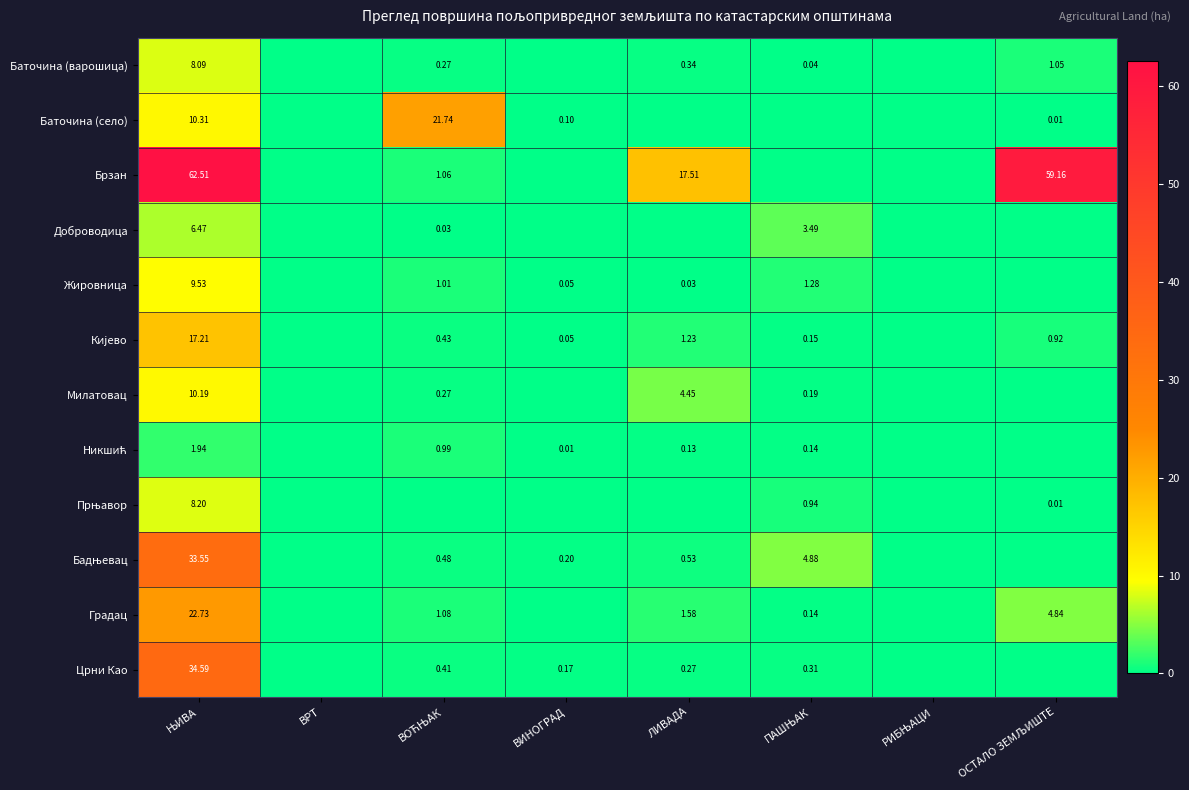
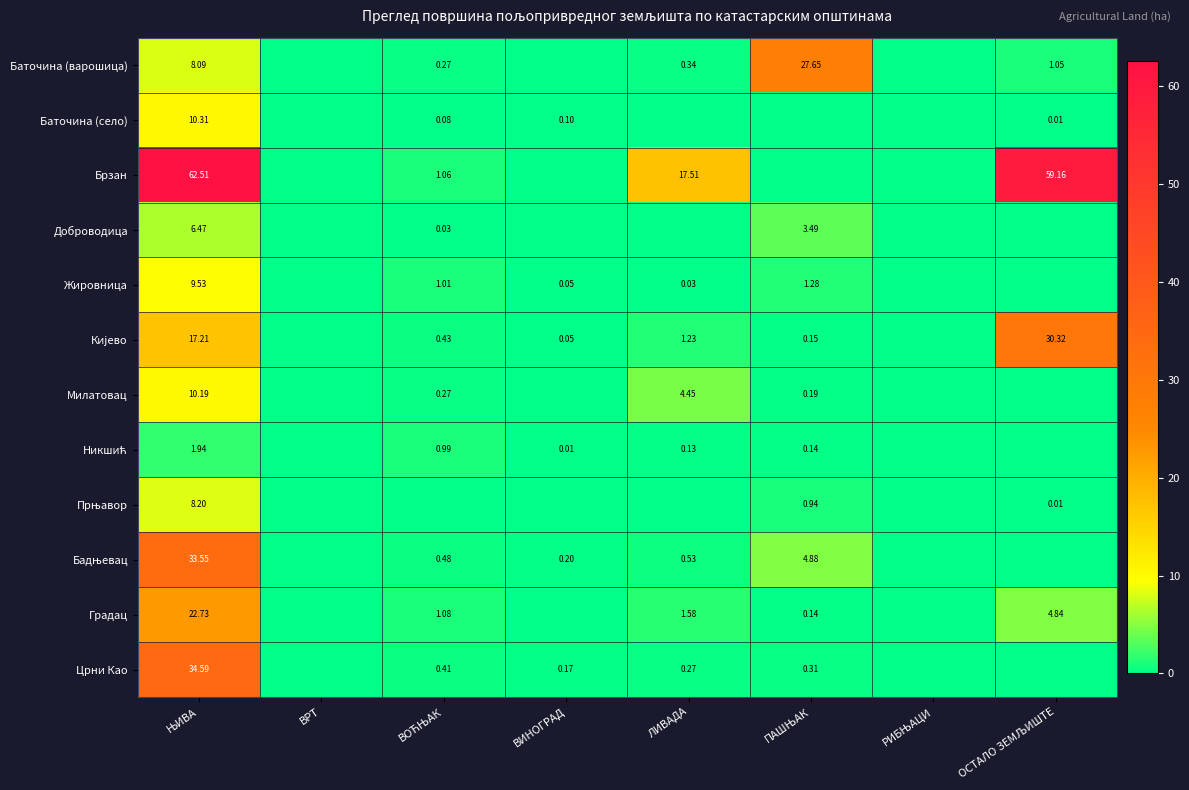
Баточина (варошица), ПАШЊАК: 0.04 -> 27.65
Баточина (село), ВОЋЊАК: 21.74 -> 0.08
Кијево, ОСТАЛО ЗЕМЉИШТЕ: 0.92 -> 30.32
